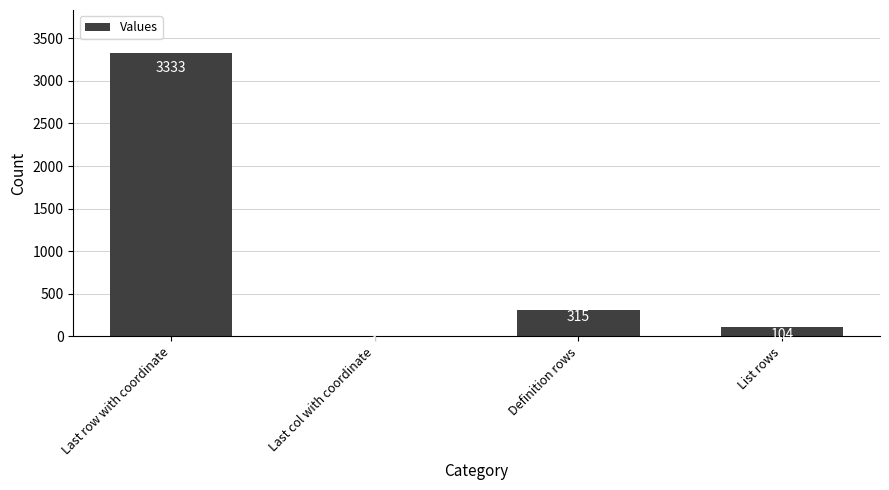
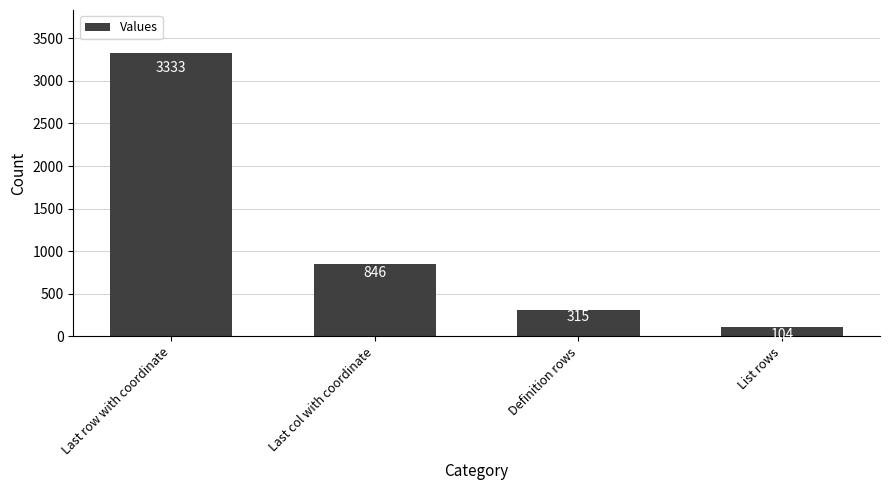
Last col with coordinate: 0 -> 800
